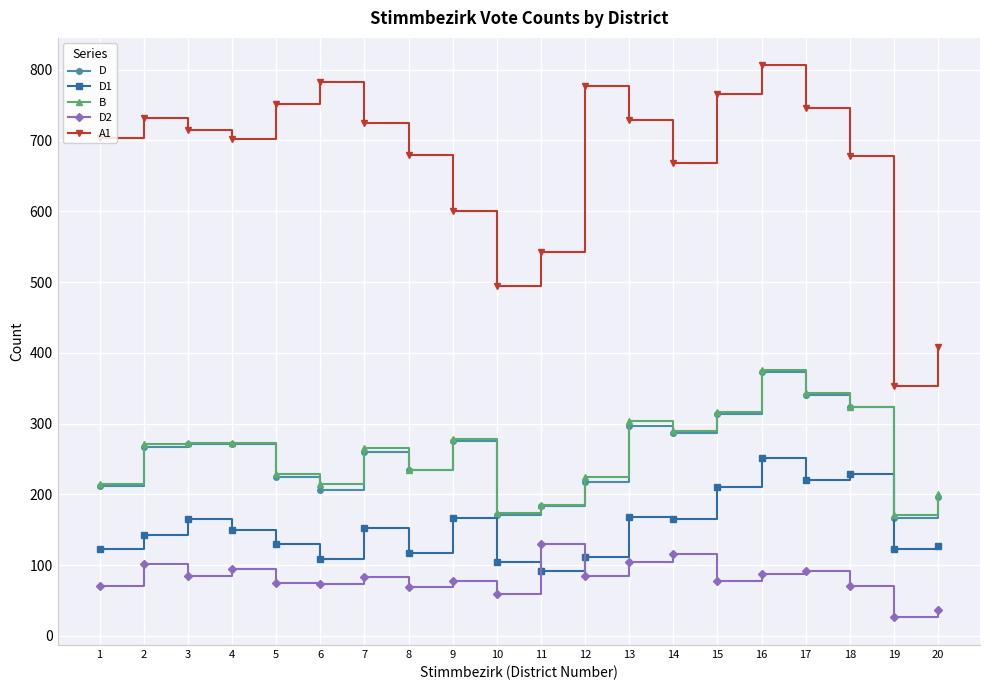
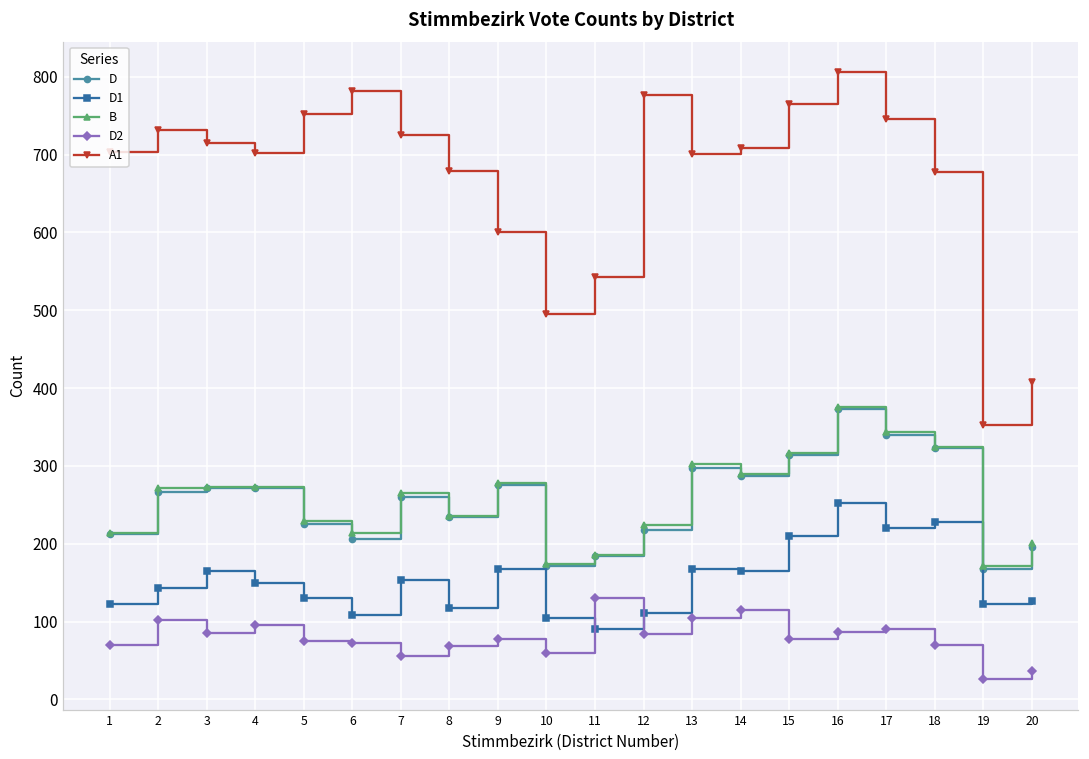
D2, 7: 80 -> 60
A1, 13: 730 -> 700
A1, 14: 670 -> 710
